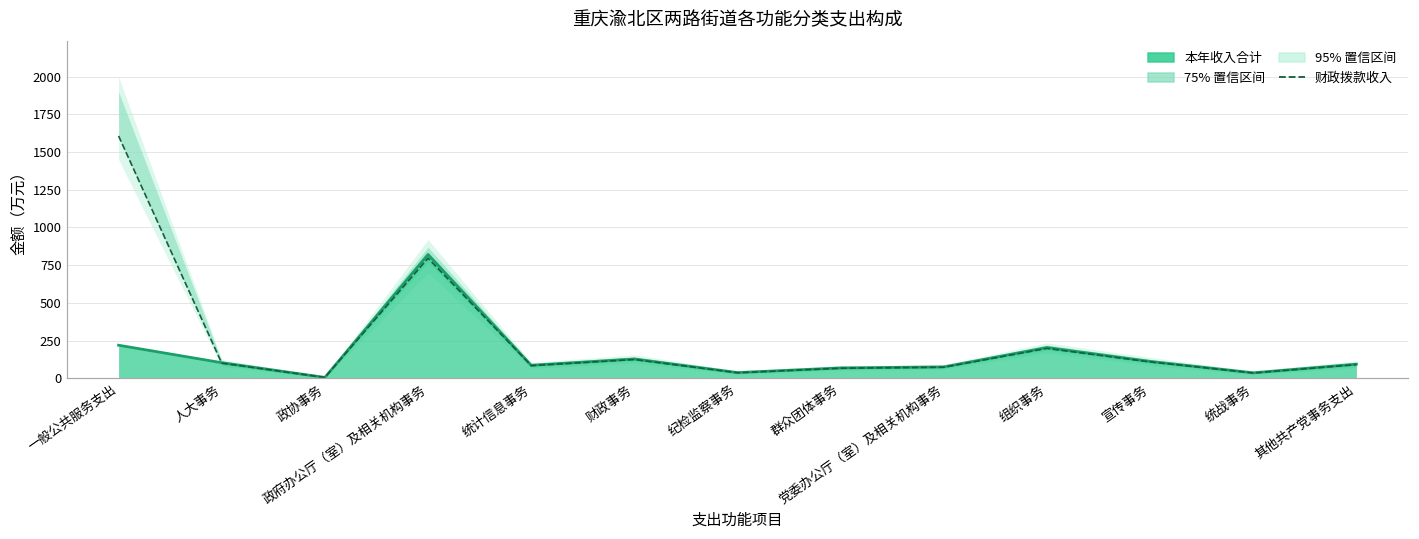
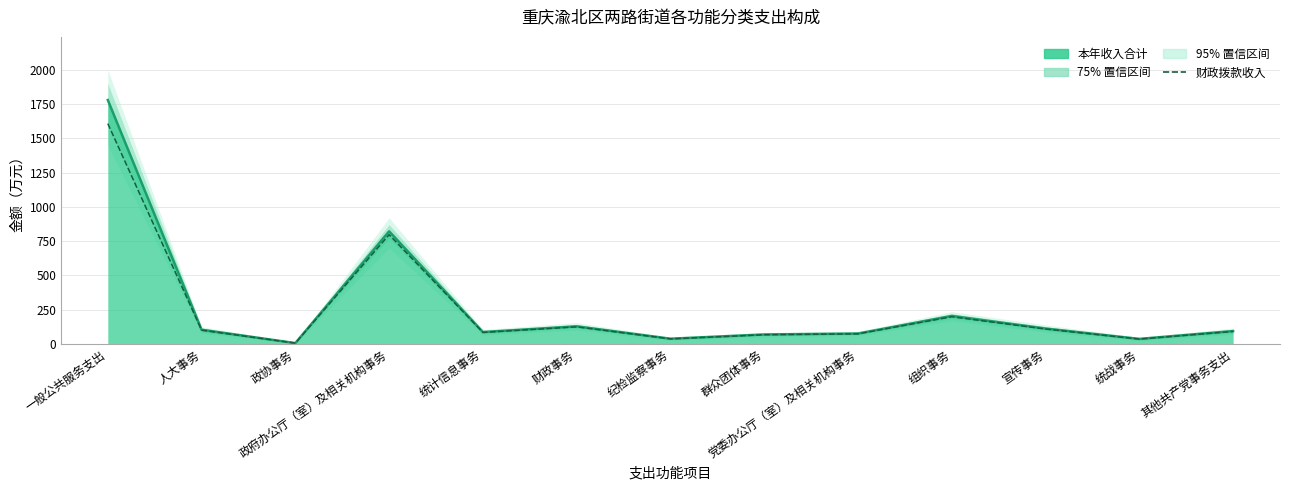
本年收入合计, 一般公共服务支出: 220 -> 1780
